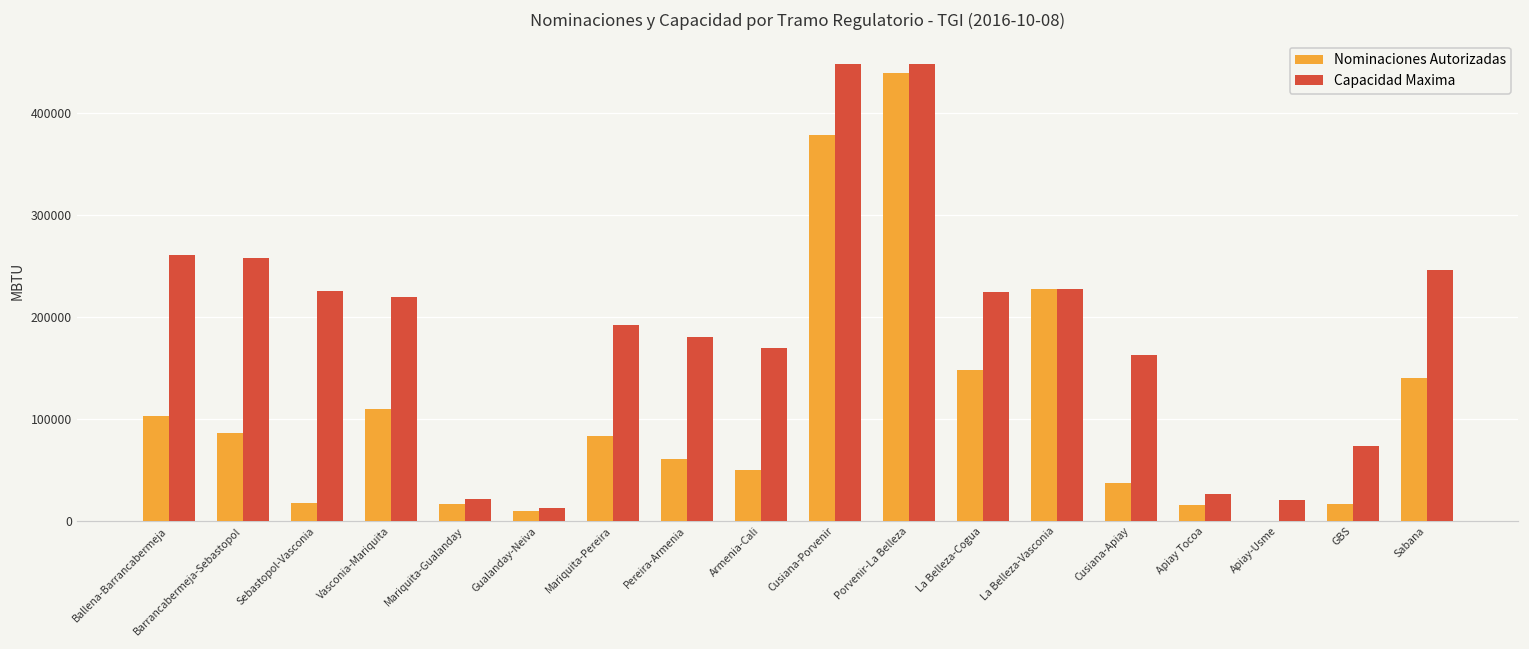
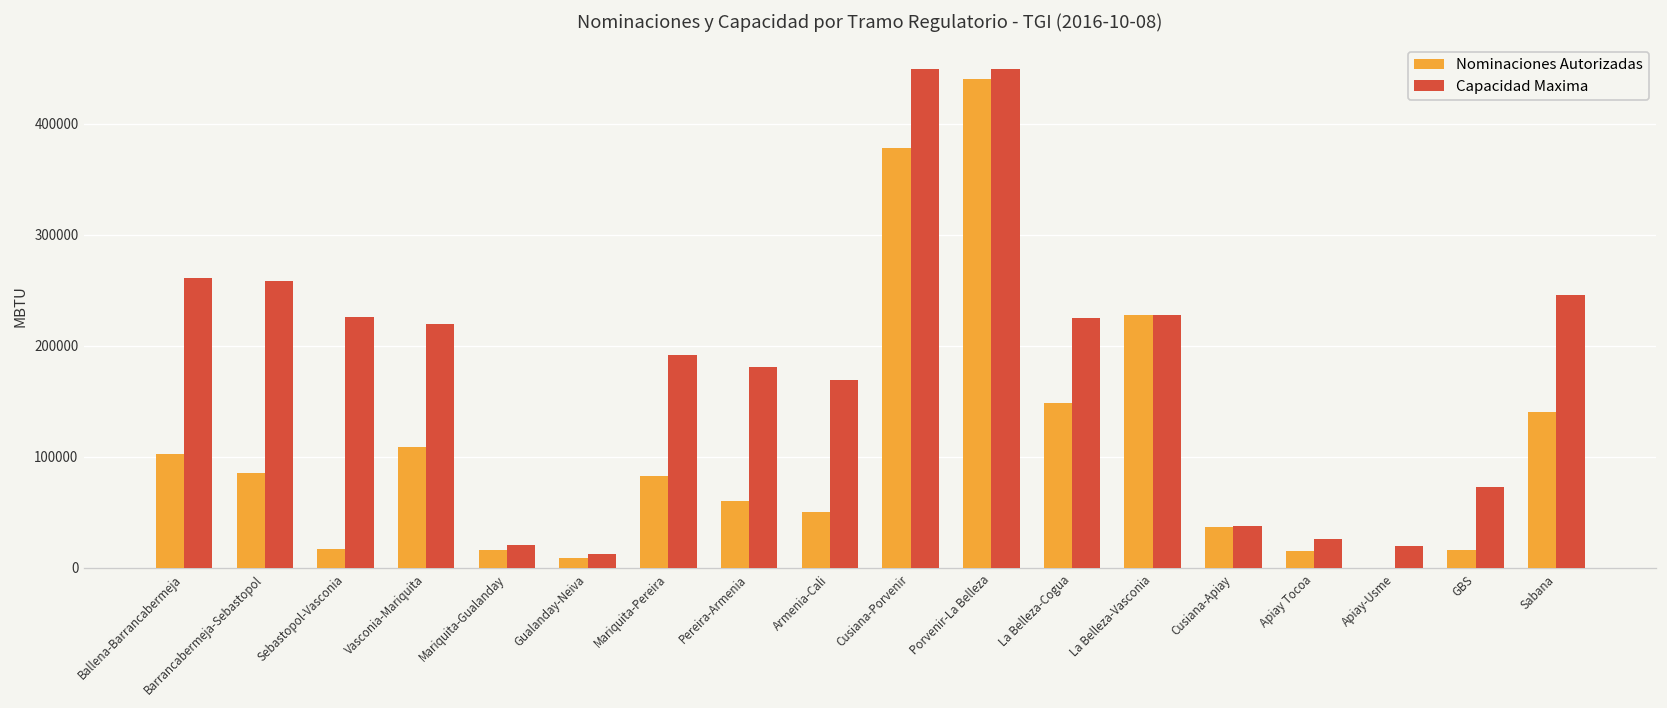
Capacidad Maxima, Cusiana-Apiay: 160000 -> 40000
